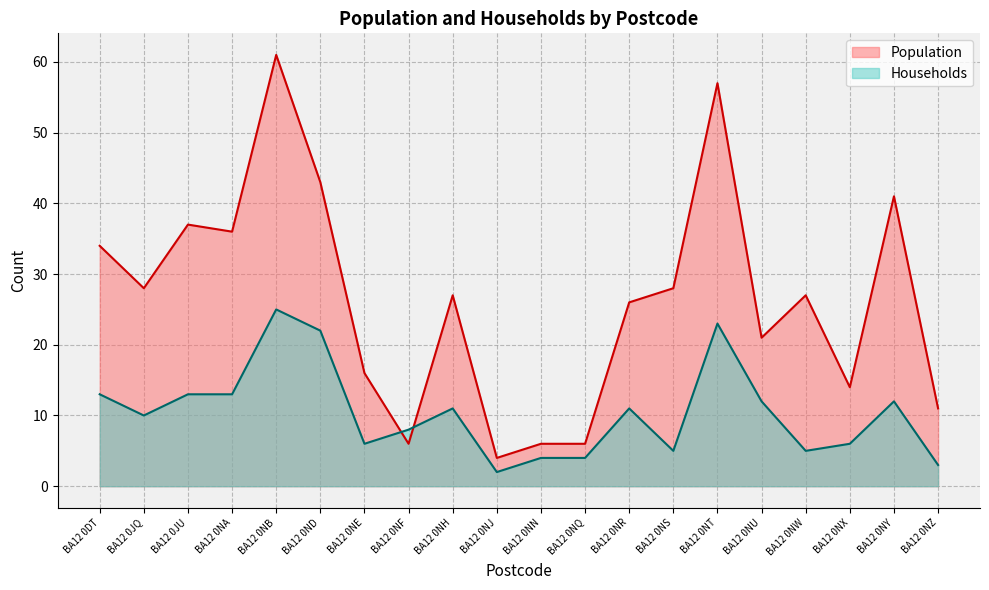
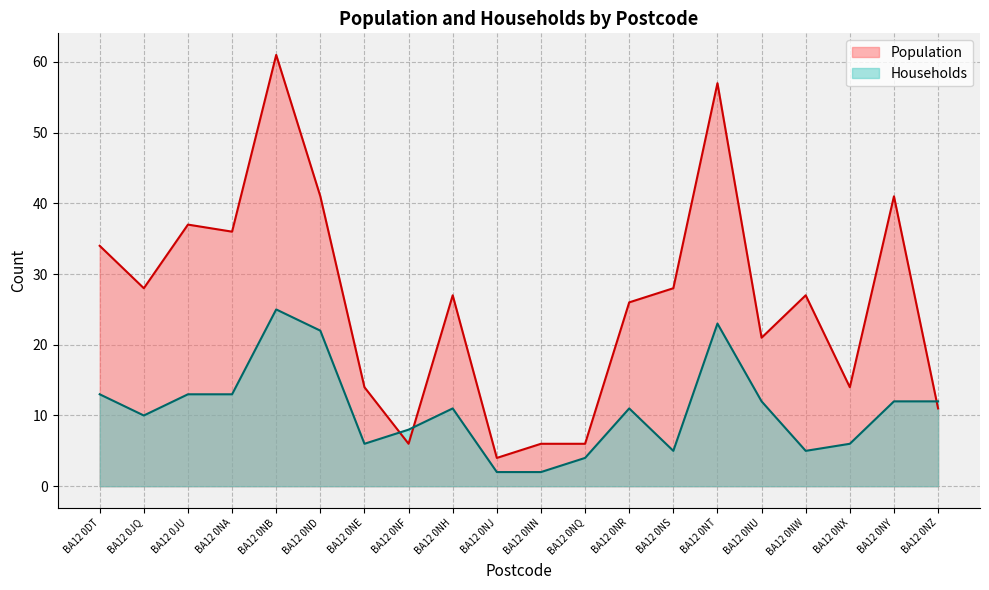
Population, BA12 0ND: 43 -> 41
Population, BA12 0NE: 16 -> 14
Households, BA12 0NN: 4 -> 2
Households, BA12 0NZ: 3 -> 12
